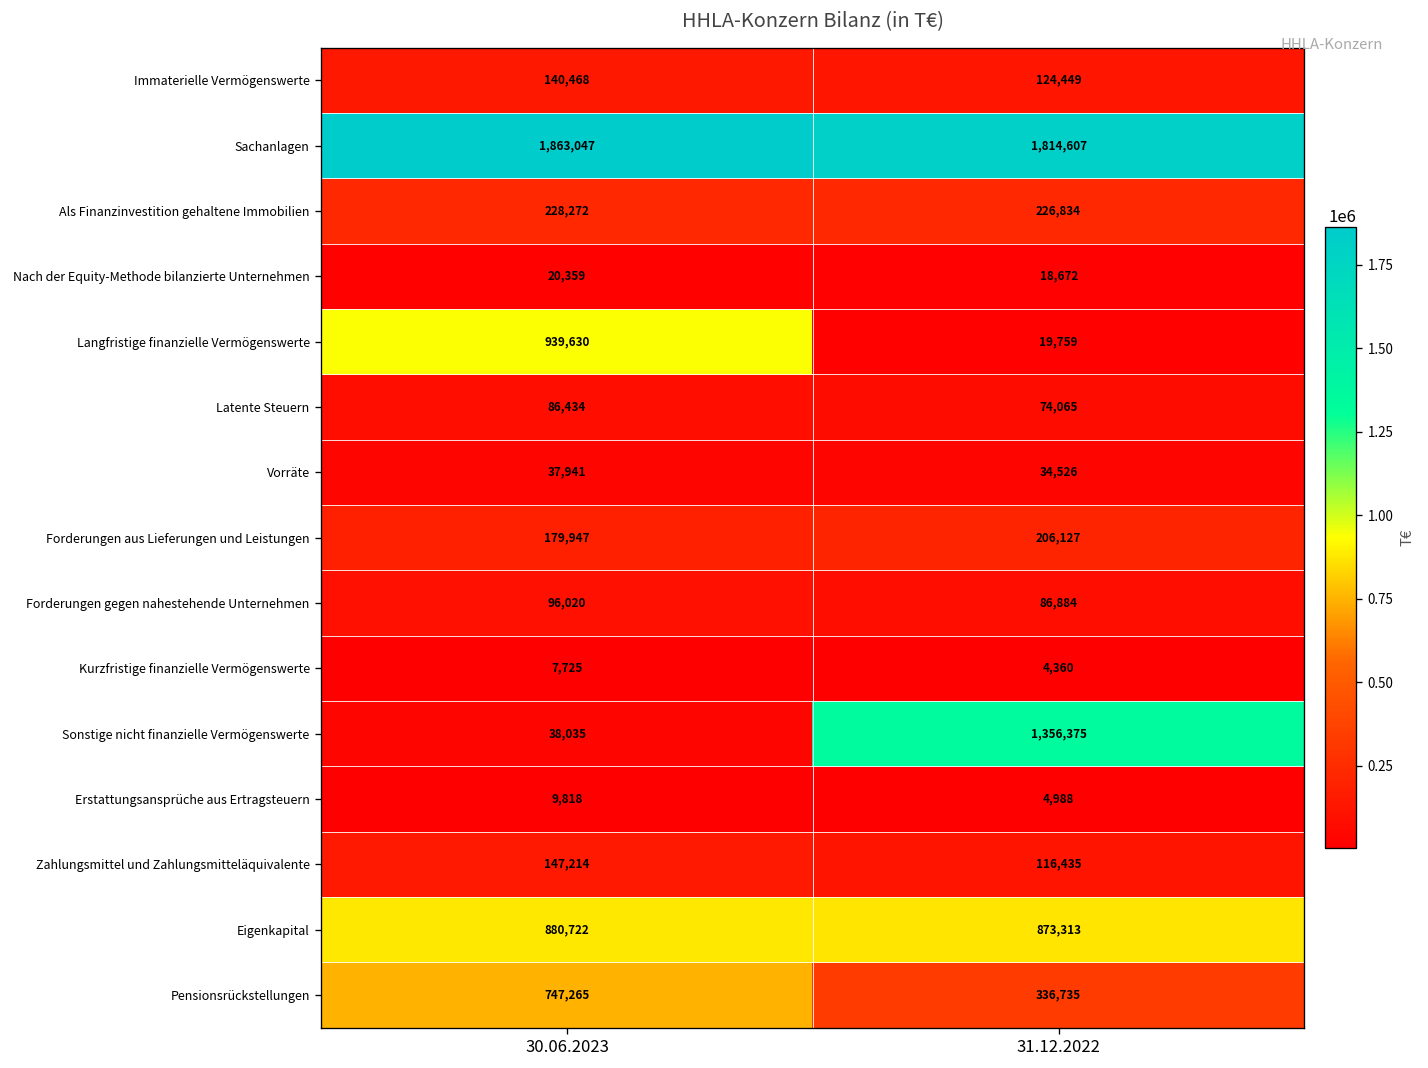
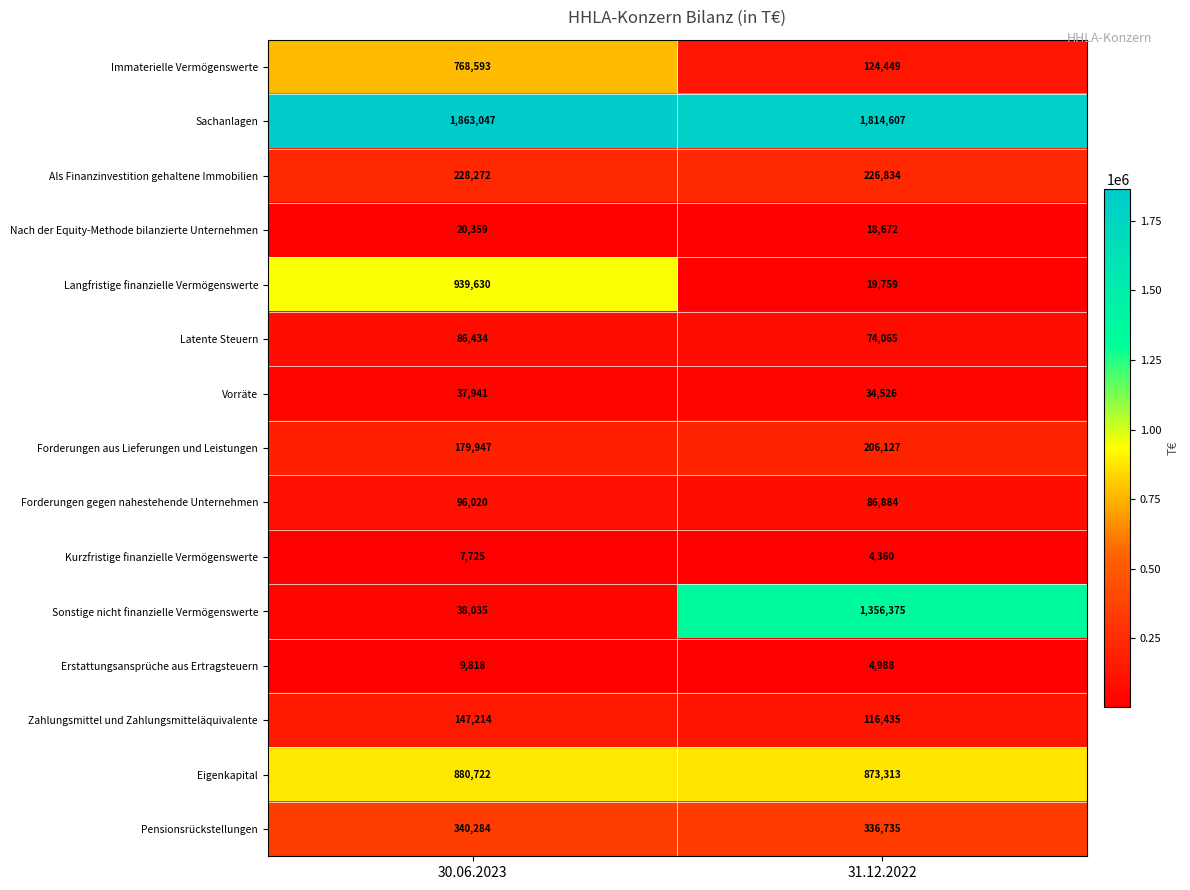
Immaterielle Vermögenswerte, 30.06.2023: 140,468 -> 768,593
Pensionsrückstellungen, 30.06.2023: 747,265 -> 340,284
